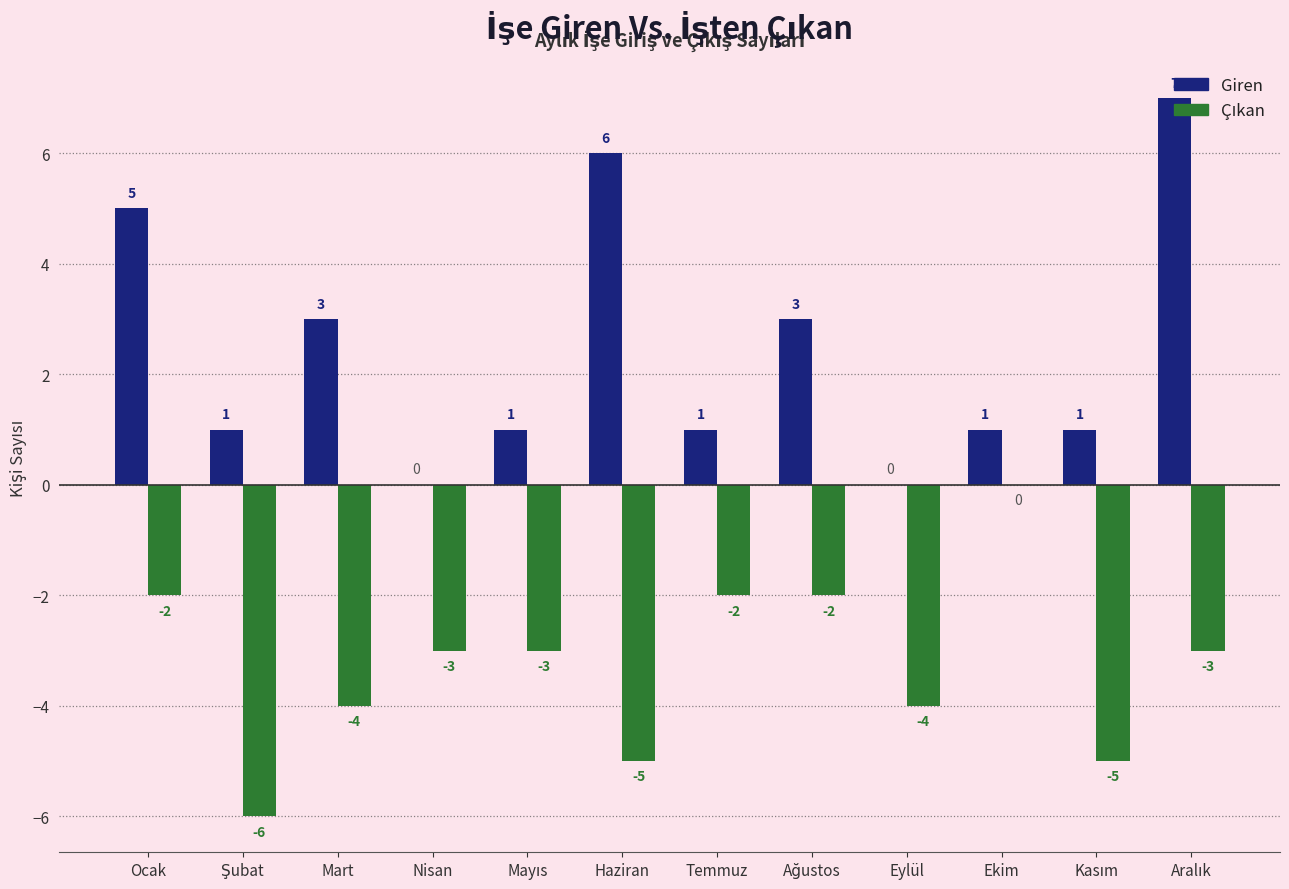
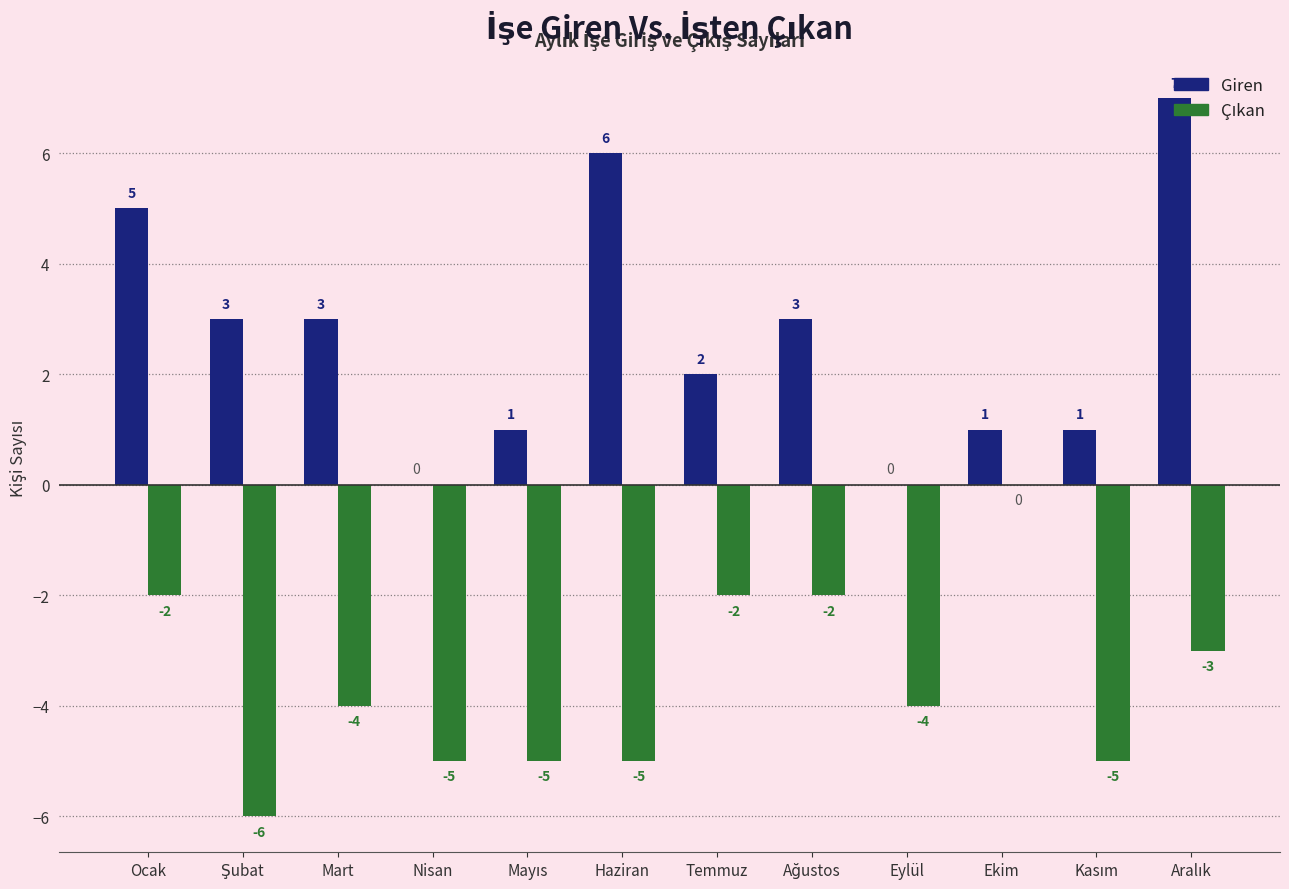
Giren, Şubat: 1 -> 3
Çıkan, Nisan: -3 -> -5
Çıkan, Mayıs: -3 -> -5
Giren, Temmuz: 1 -> 2
